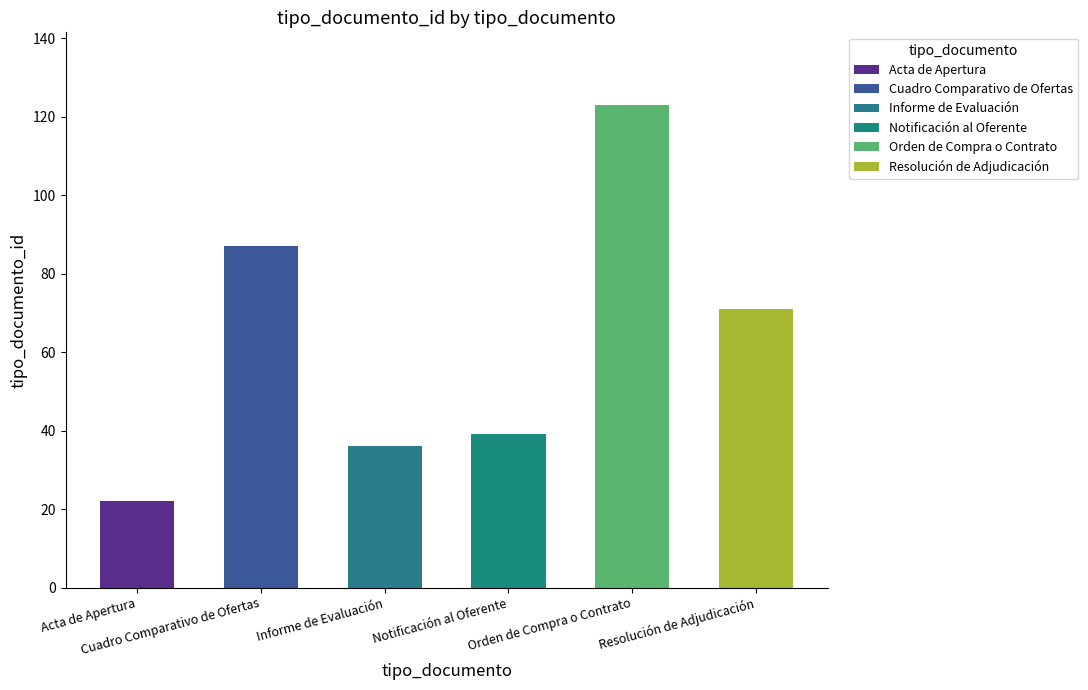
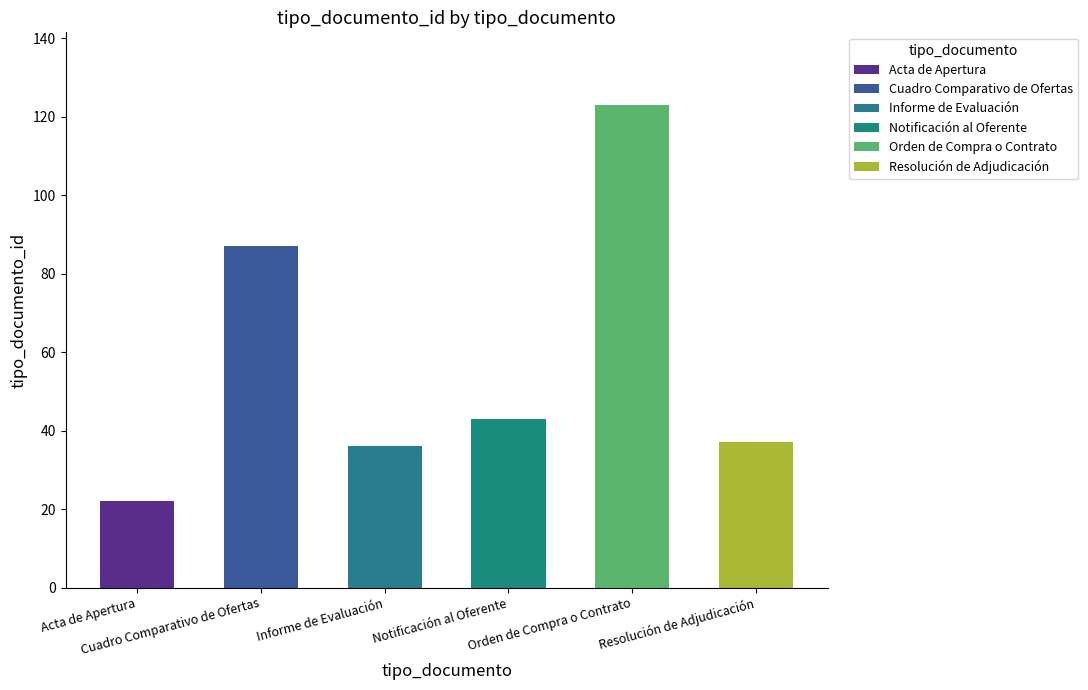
Notificación al Oferente: 39 -> 43
Resolución de Adjudicación: 71 -> 37
